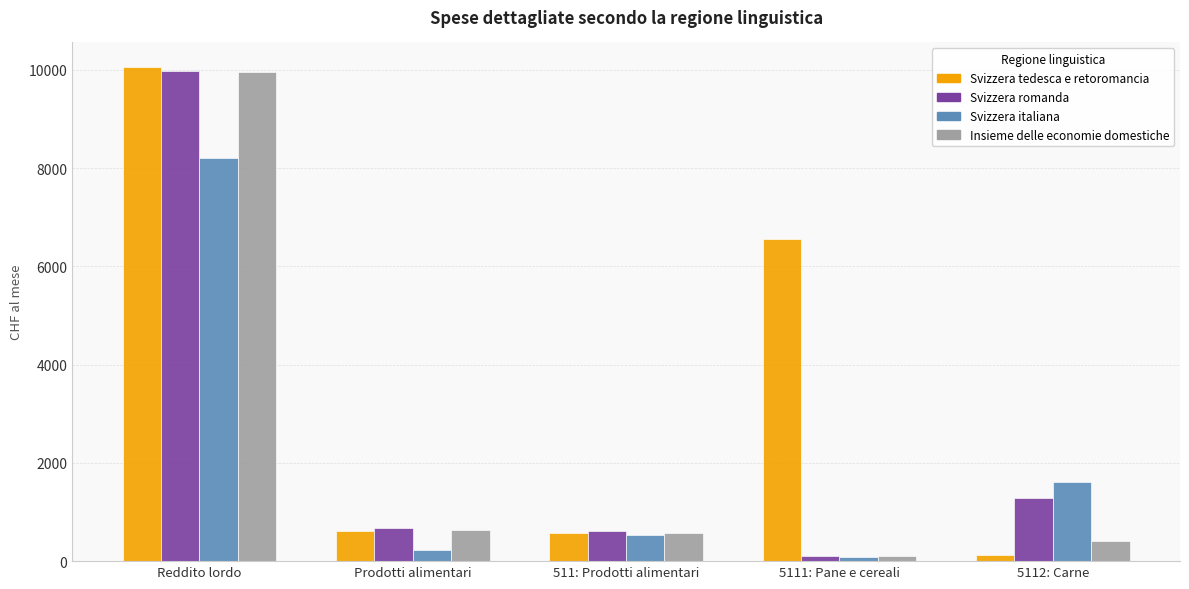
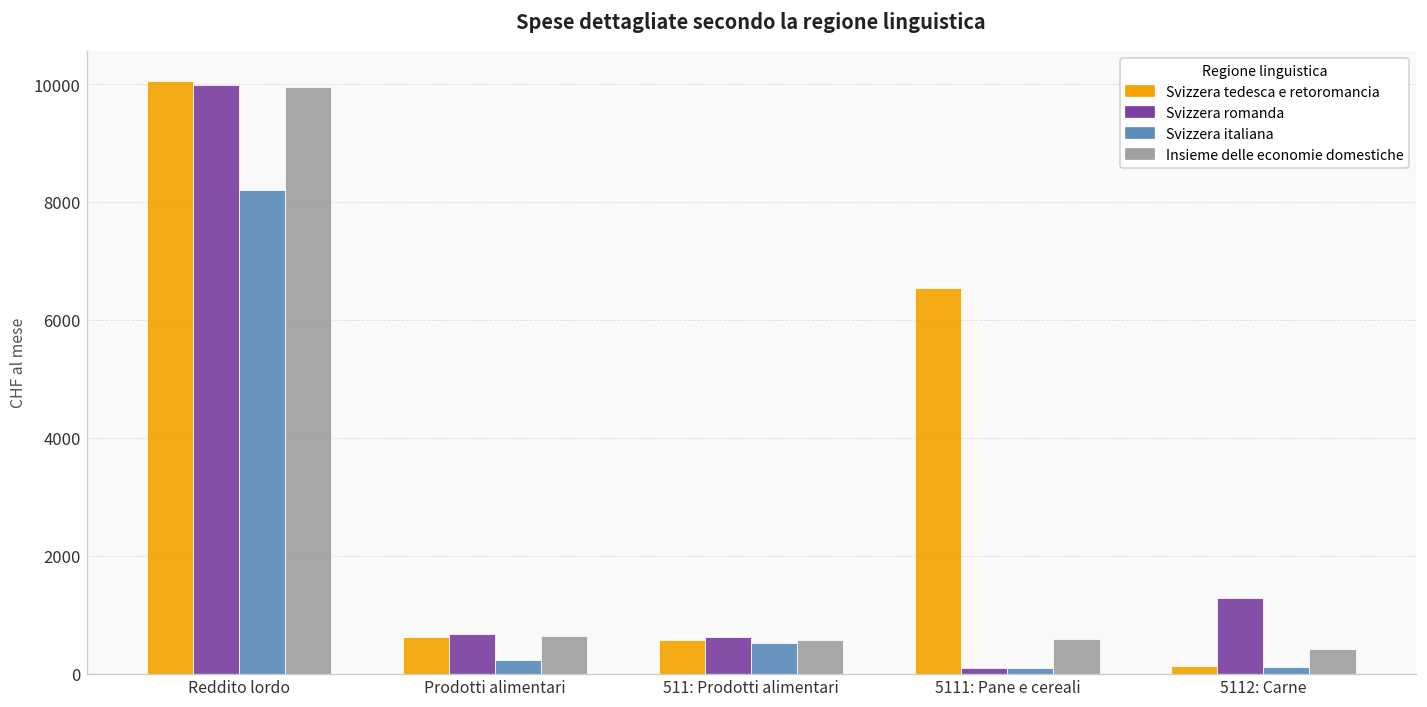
Insieme delle economie domestiche, 5111: Pane e cereali: 100 -> 600
Svizzera italiana, 5112: Carne: 1600 -> 100
